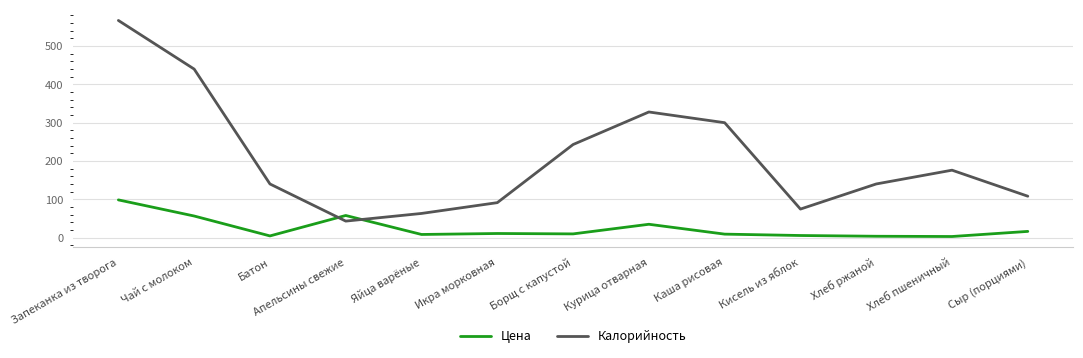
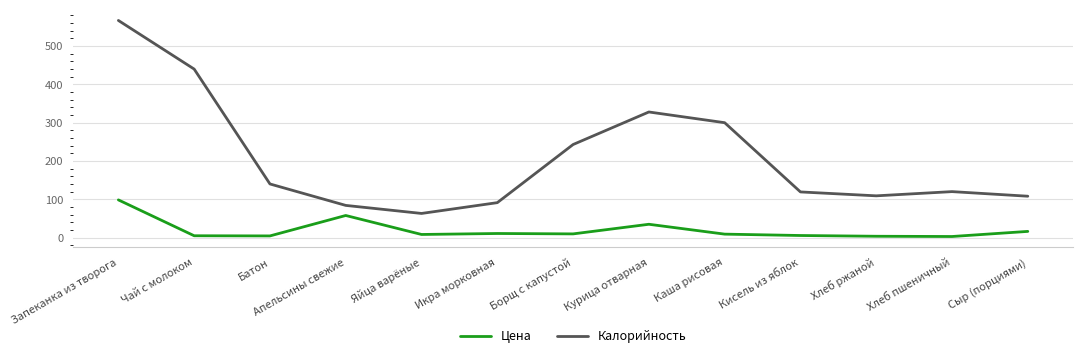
Цена, Чай с молоком: 60 -> 0
Калорийность, Апельсины свежие: 40 -> 80
Калорийность, Кисель из яблок: 70 -> 120
Калорийность, Хлеб ржаной: 140 -> 110
Калорийность, Хлеб пшеничный: 180 -> 120
